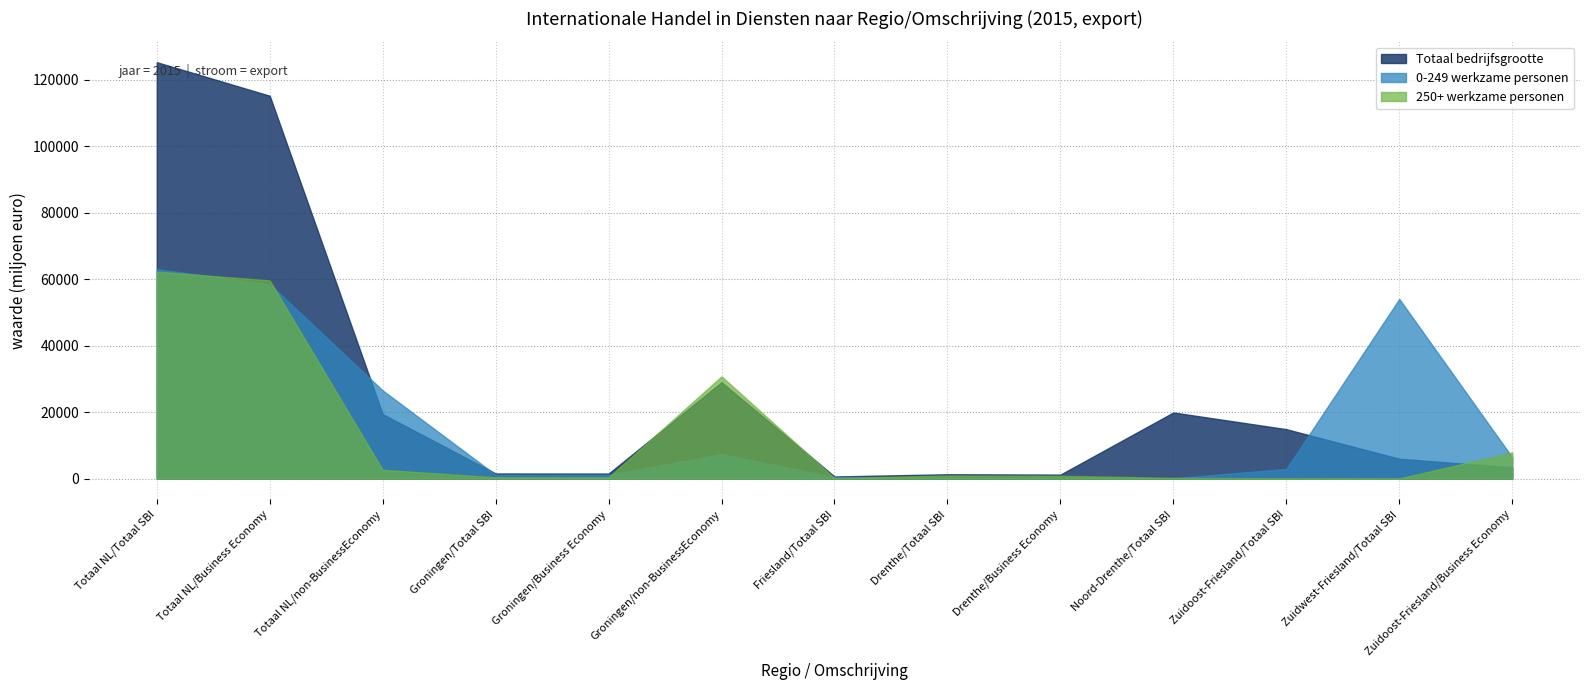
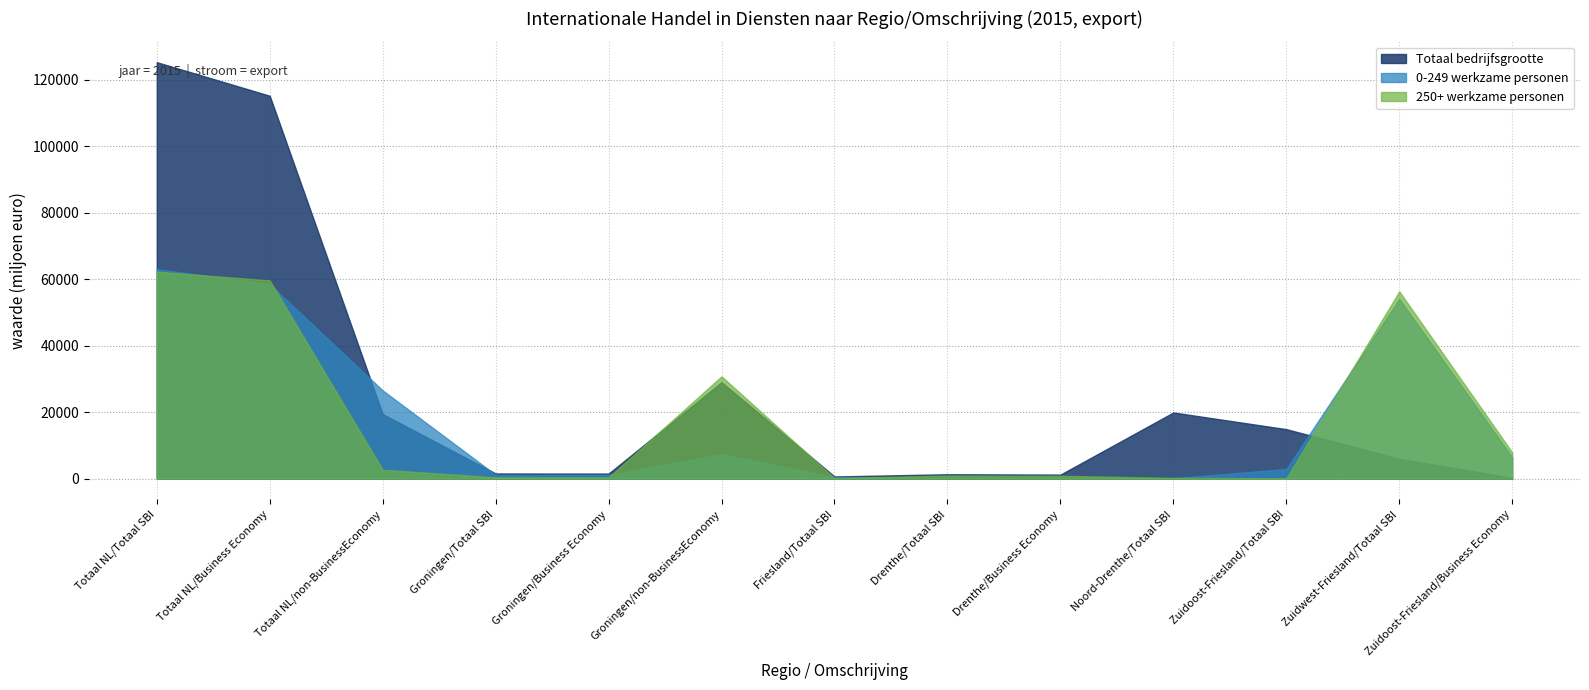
250+ werkzame personen, Zuidwest-Friesland/Totaal SBI: 0 -> 56000
Totaal bedrijfsgrootte, Zuidoost-Friesland/Business Economy: 3000 -> 0
